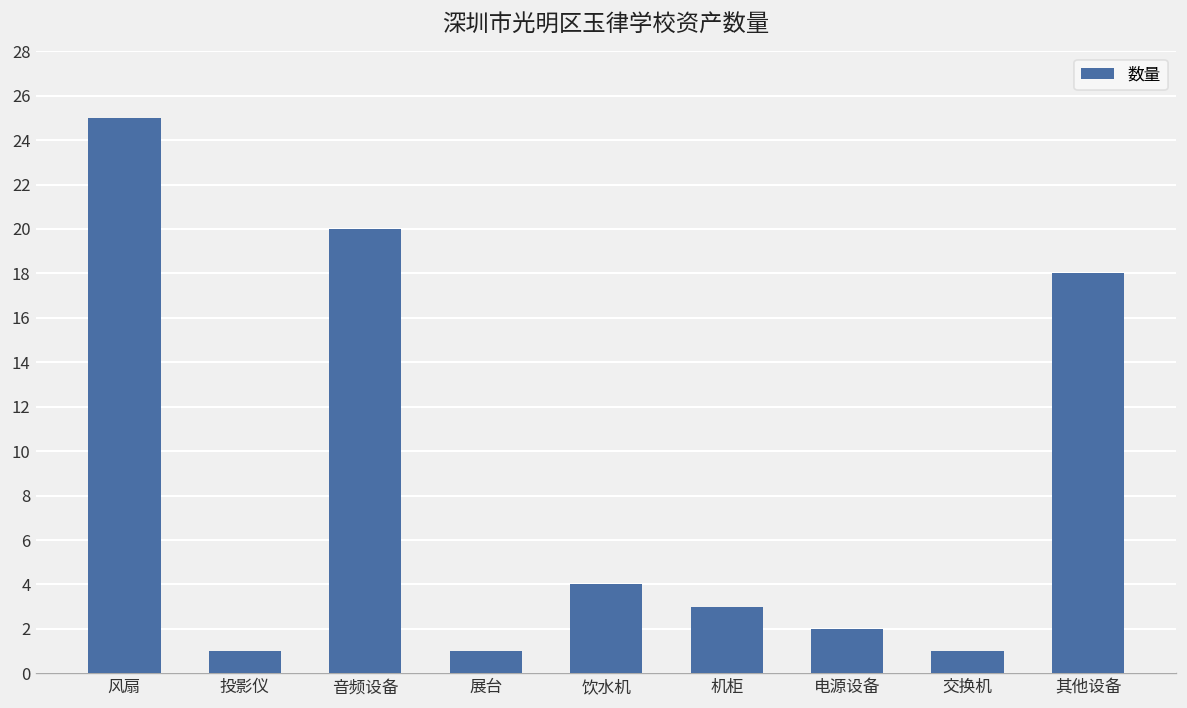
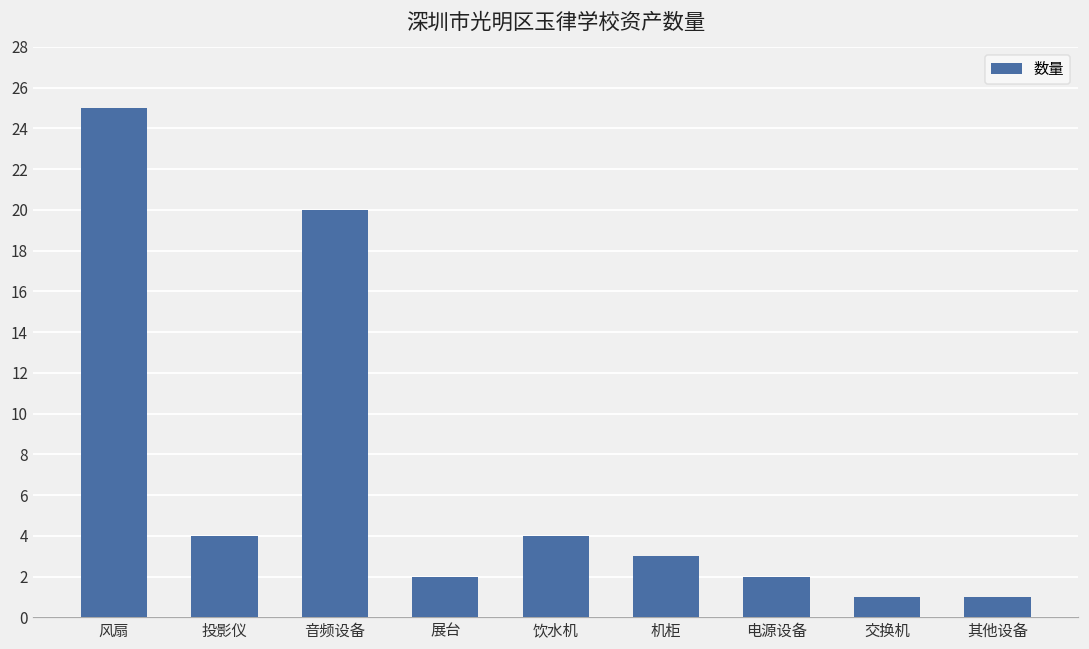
投影仪: 1 -> 4
展台: 1 -> 2
其他设备: 18 -> 1
